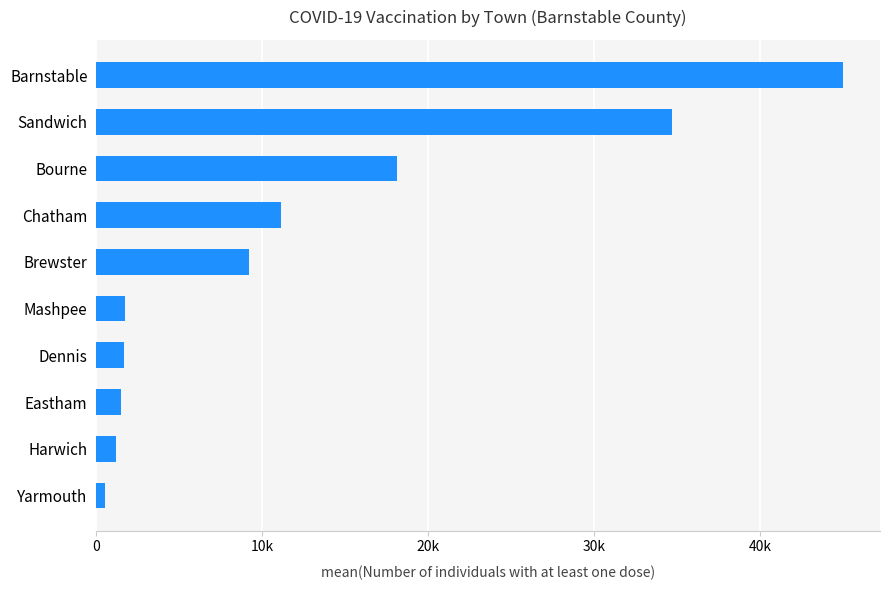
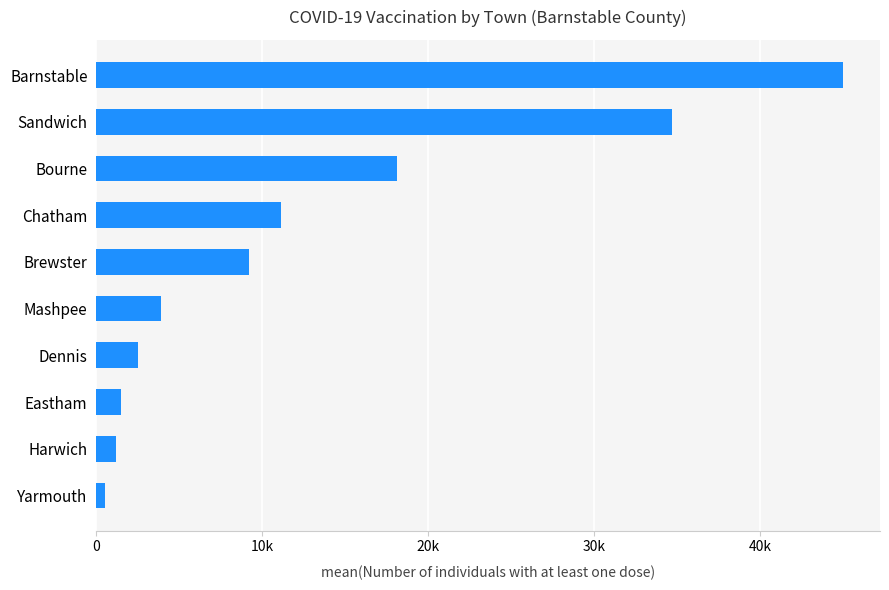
Mashpee: 1700 -> 3900
Dennis: 1700 -> 2600
